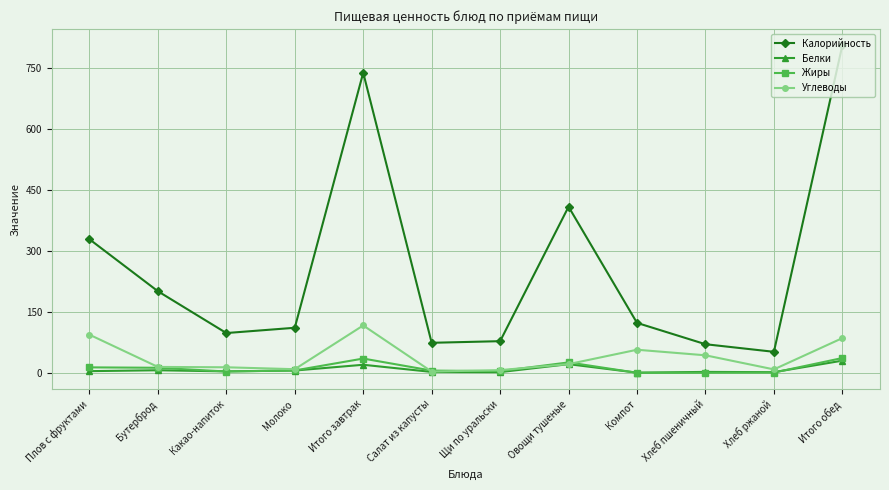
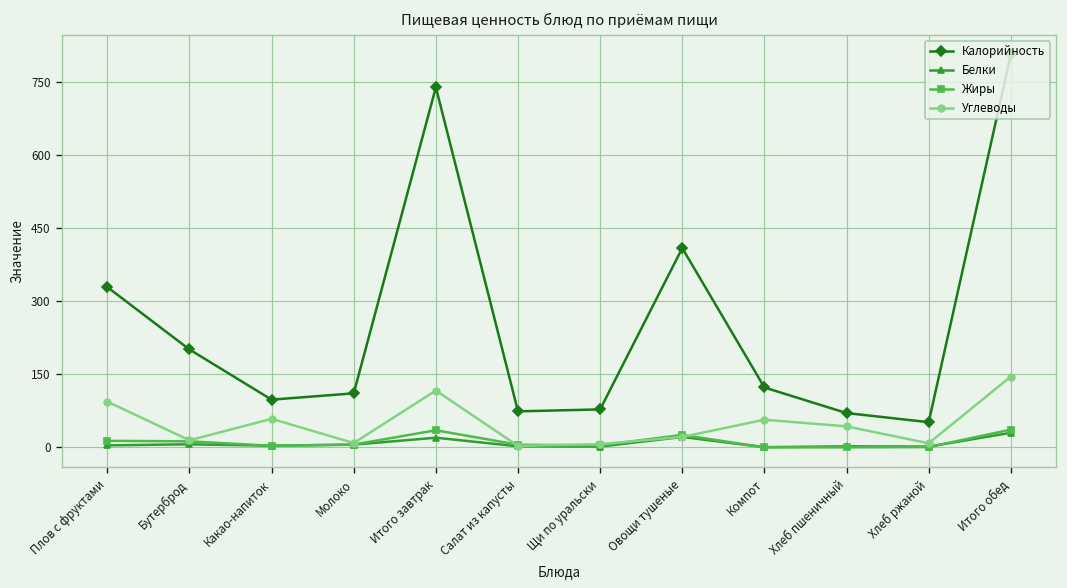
Углеводы, Какао-напиток: 10 -> 60
Углеводы, Итого обед: 90 -> 150
